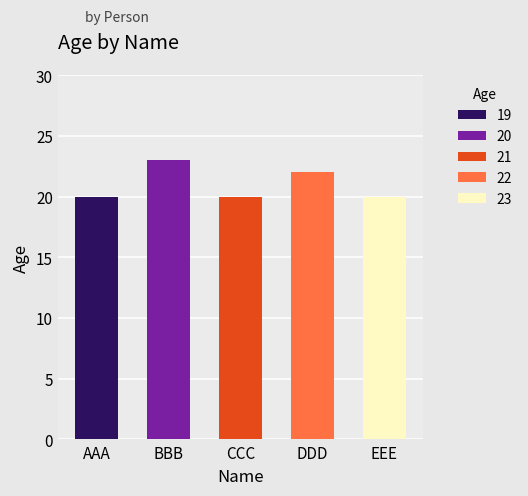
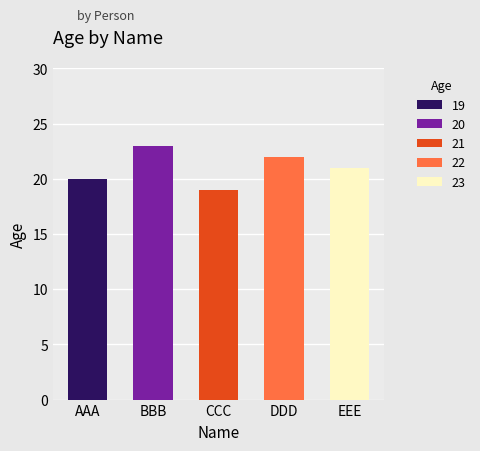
CCC: 20 -> 19
EEE: 20 -> 21
